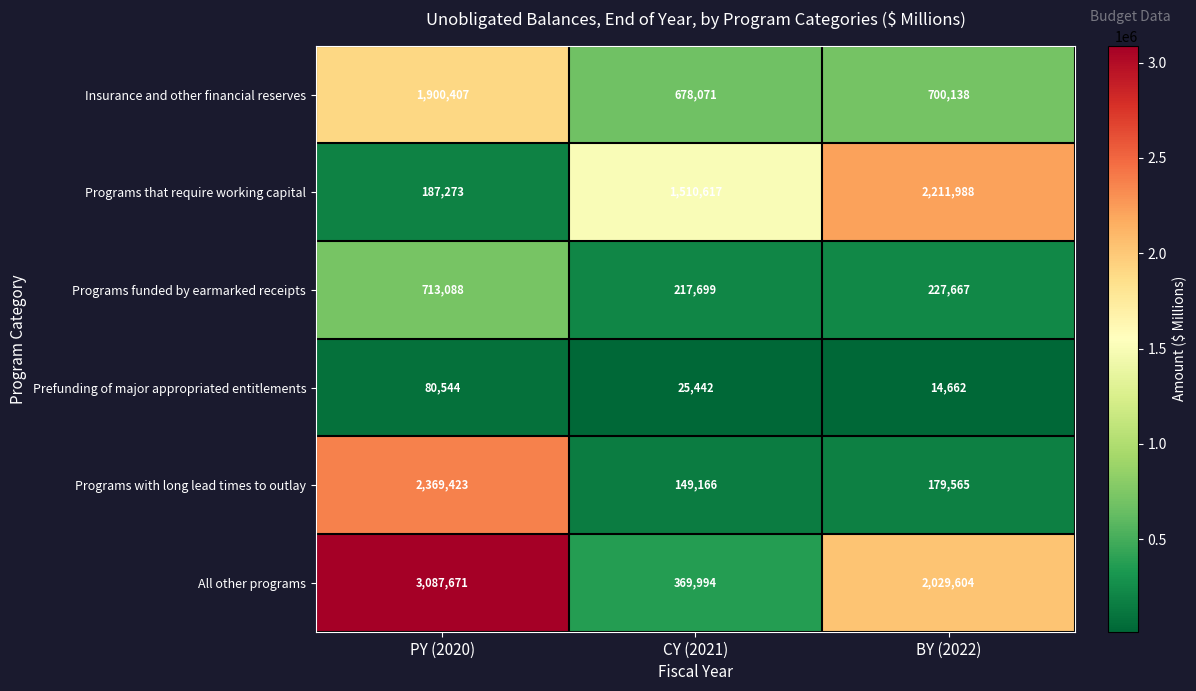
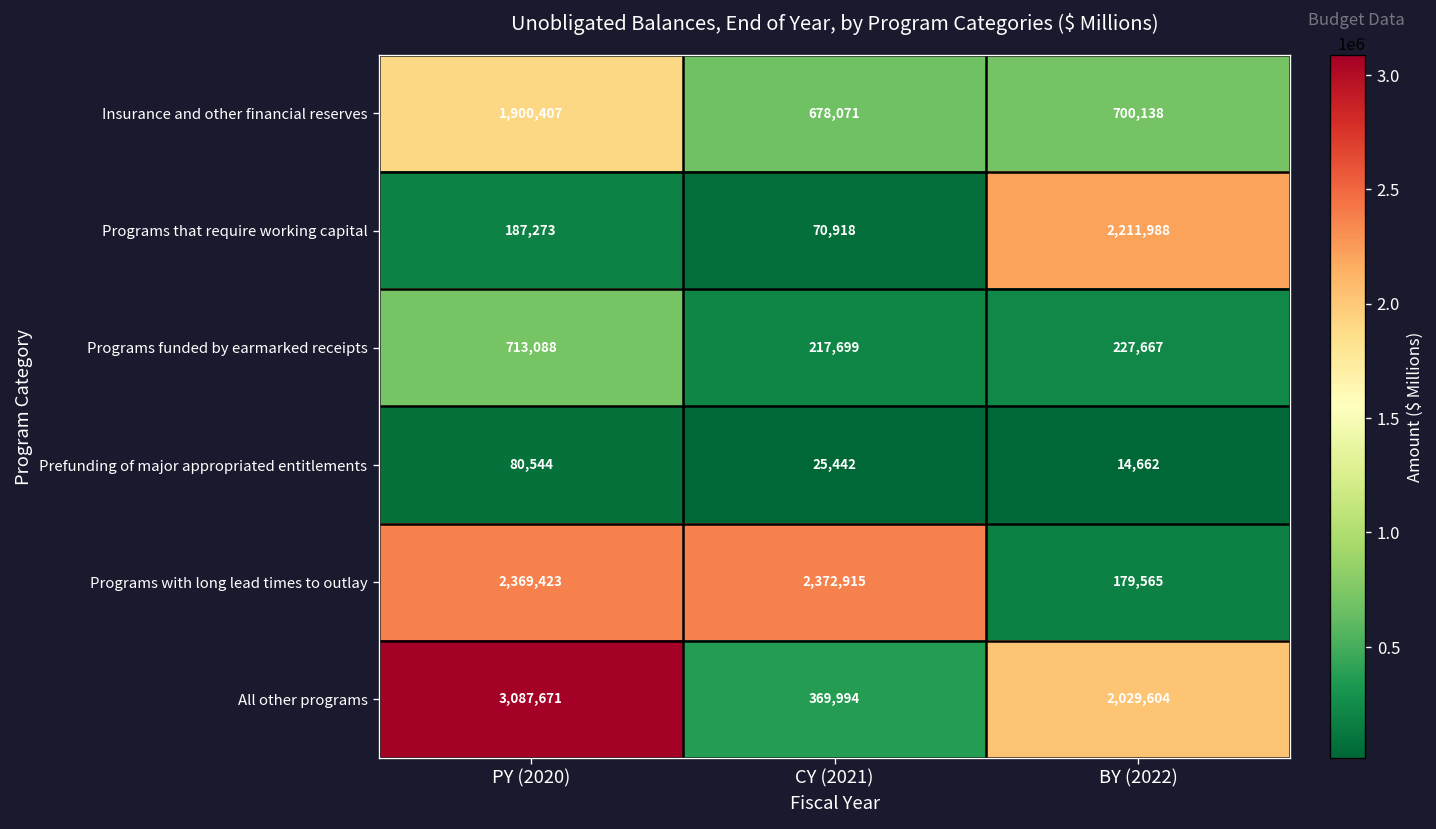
Programs that require working capital, CY (2021): 1,510,617 -> 70,918
Programs with long lead times to outlay, CY (2021): 149,166 -> 2,372,915
